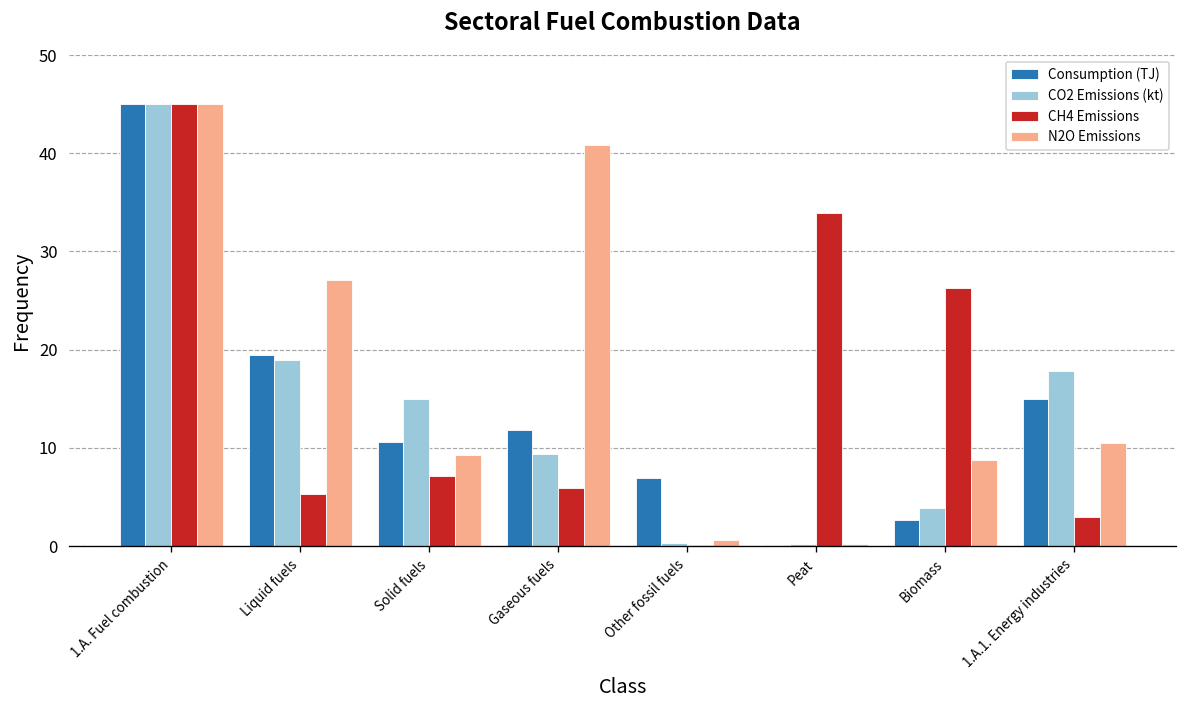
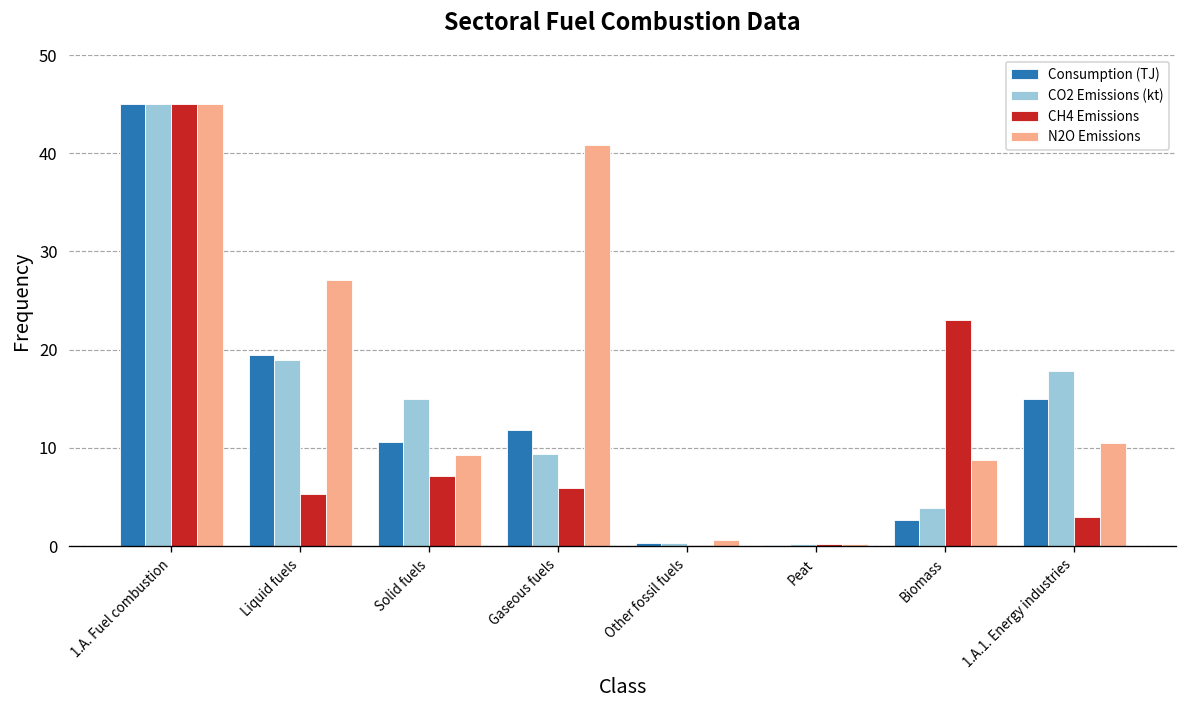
Consumption (TJ), Other fossil fuels: 7 -> 0
CH4 Emissions, Peat: 34 -> 0
CH4 Emissions, Biomass: 26 -> 23
